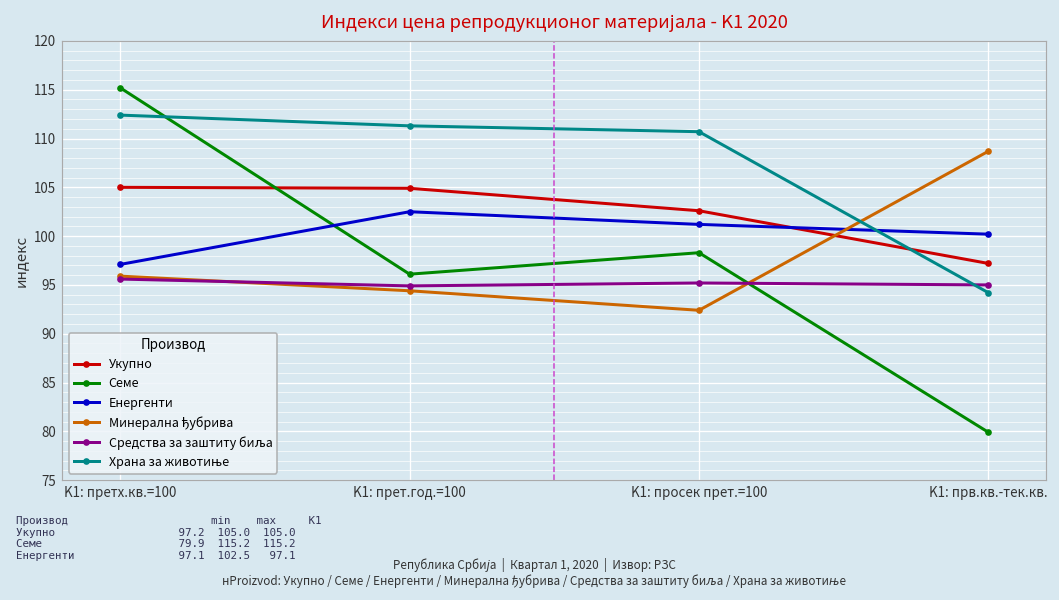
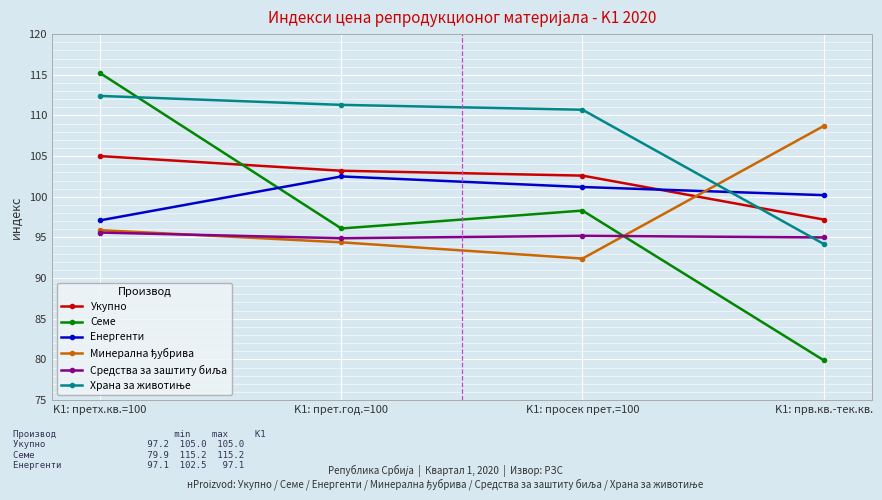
Укупно, K1: прет.год.=100: 105 -> 103
